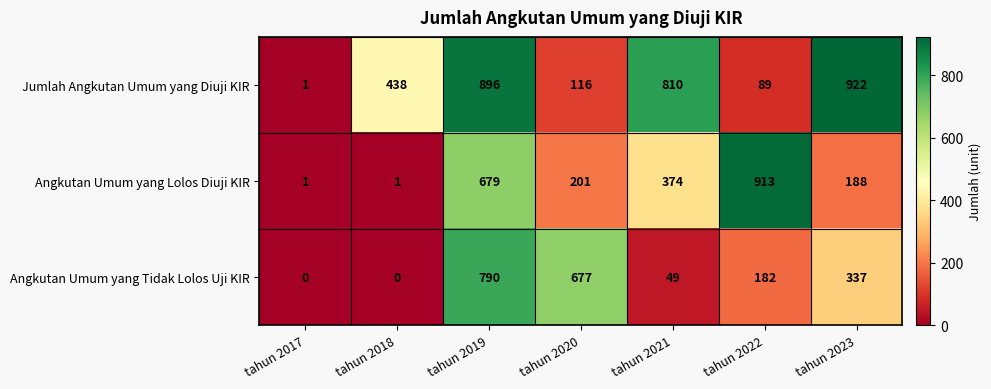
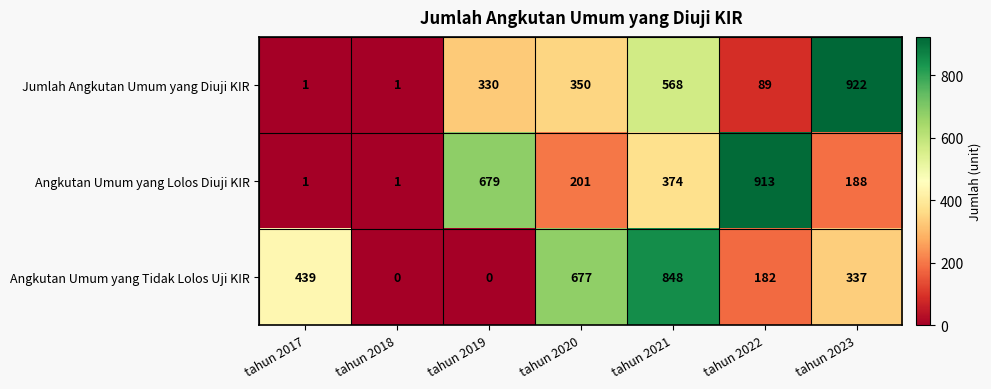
Jumlah Angkutan Umum yang Diuji KIR, tahun 2018: 438 -> 1
Jumlah Angkutan Umum yang Diuji KIR, tahun 2019: 896 -> 330
Jumlah Angkutan Umum yang Diuji KIR, tahun 2020: 116 -> 350
Jumlah Angkutan Umum yang Diuji KIR, tahun 2021: 810 -> 568
Angkutan Umum yang Tidak Lolos Uji KIR, tahun 2017: 0 -> 439
Angkutan Umum yang Tidak Lolos Uji KIR, tahun 2019: 790 -> 0
Angkutan Umum yang Tidak Lolos Uji KIR, tahun 2021: 49 -> 848
